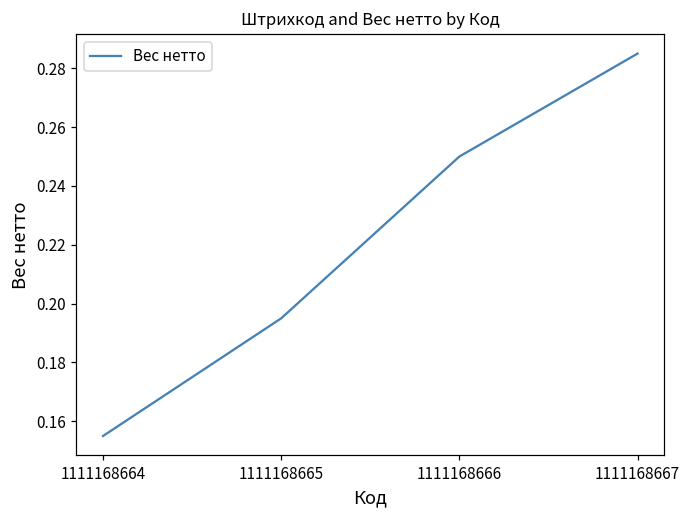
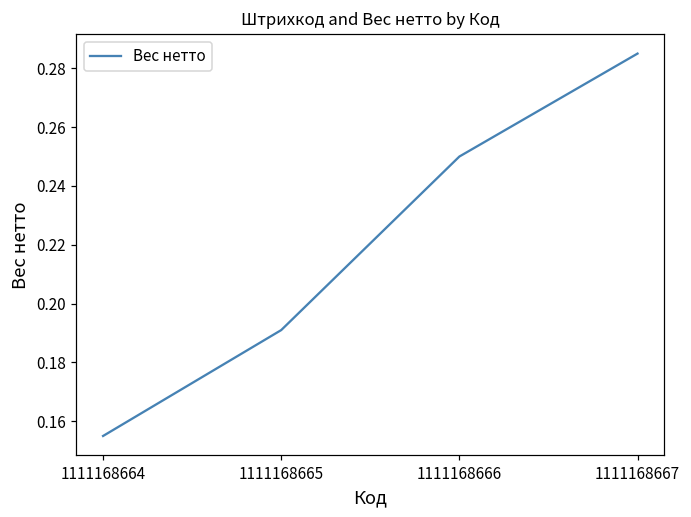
1111168665: 0.195 -> 0.191
